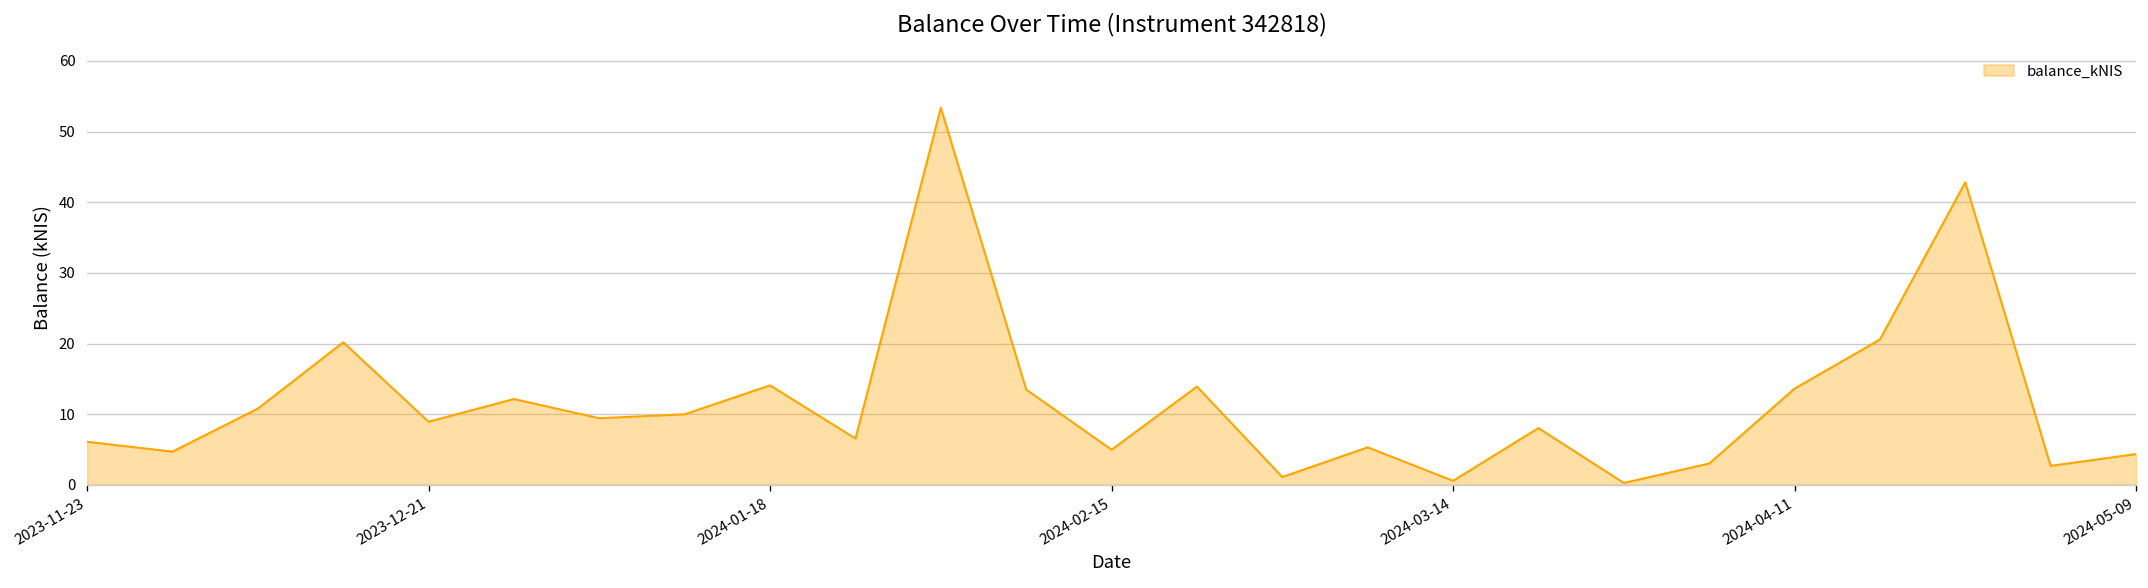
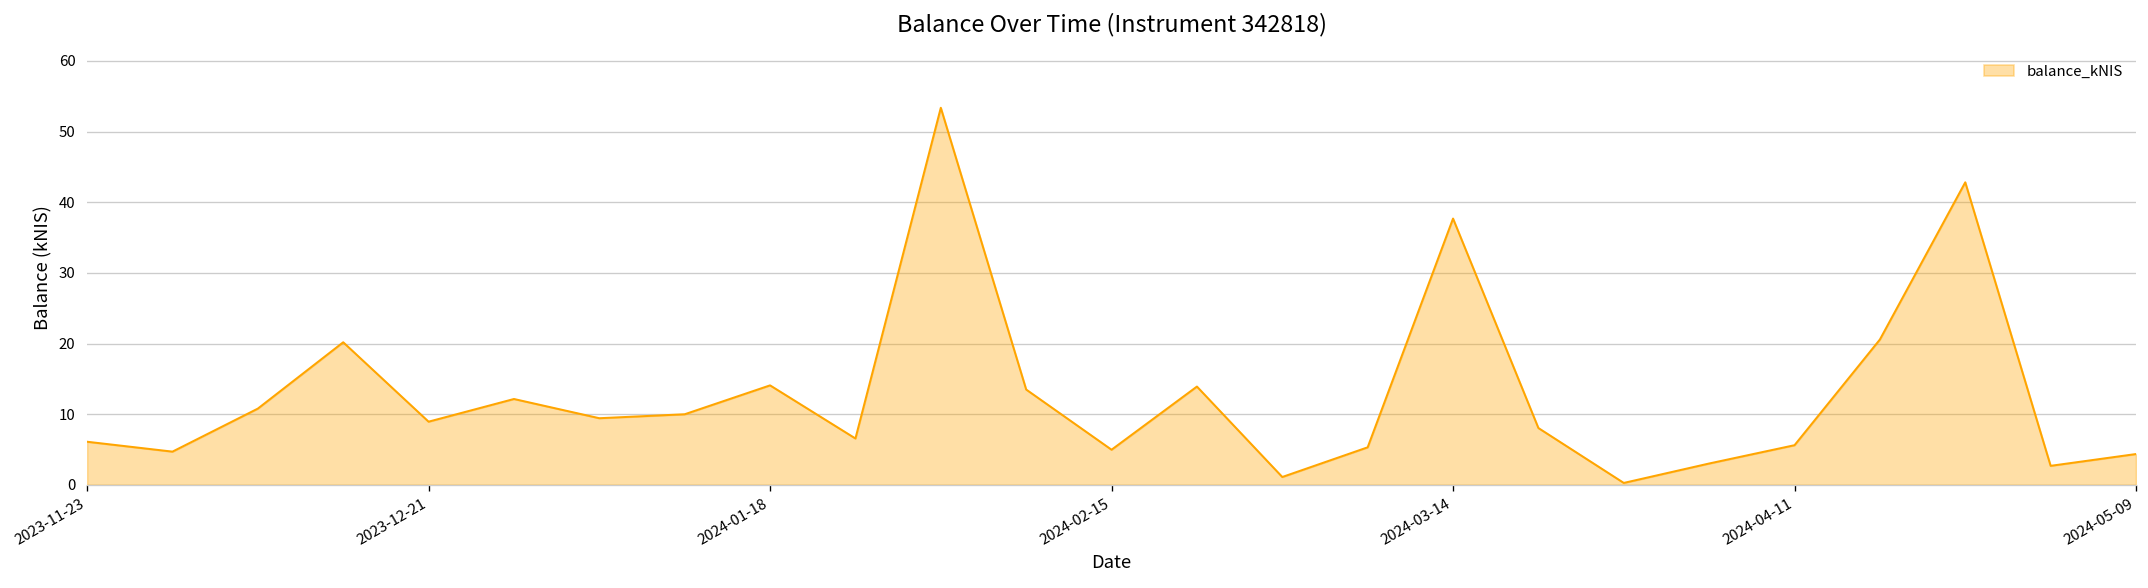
2024-03-14: 1 -> 38
2024-04-11: 14 -> 6
